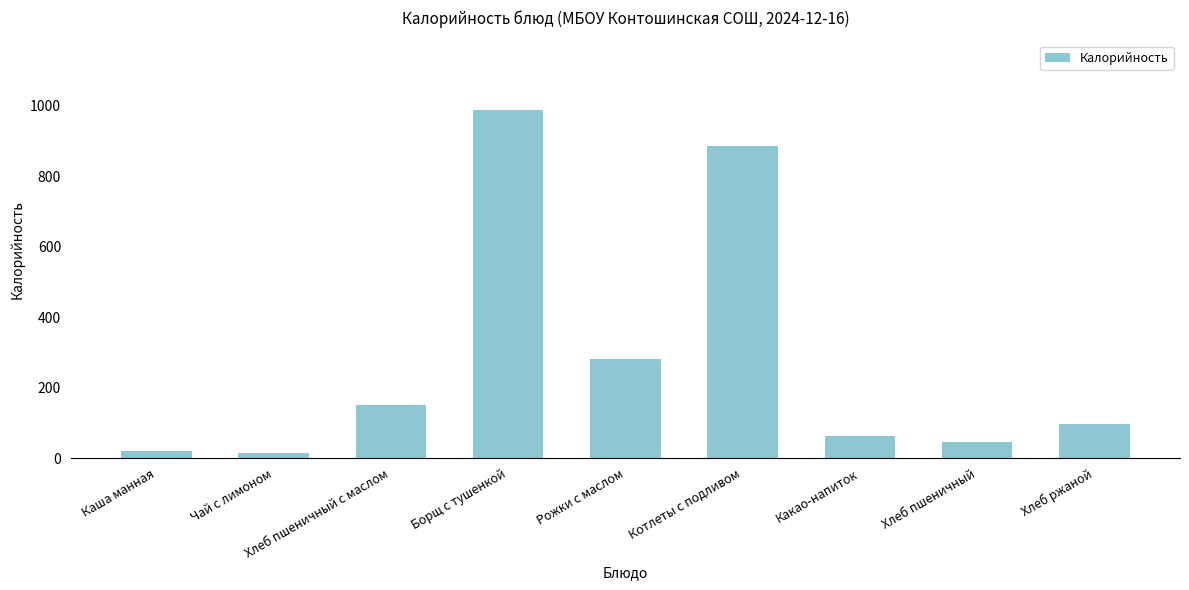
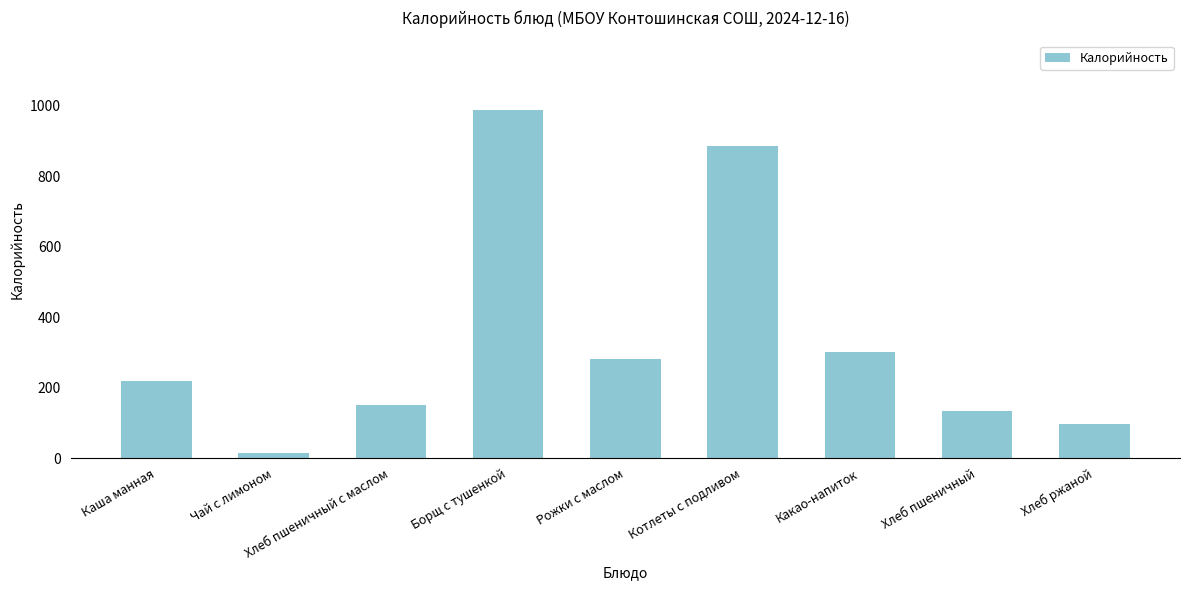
Каша манная: 20 -> 220
Какао-напиток: 60 -> 300
Хлеб пшеничный: 50 -> 130
